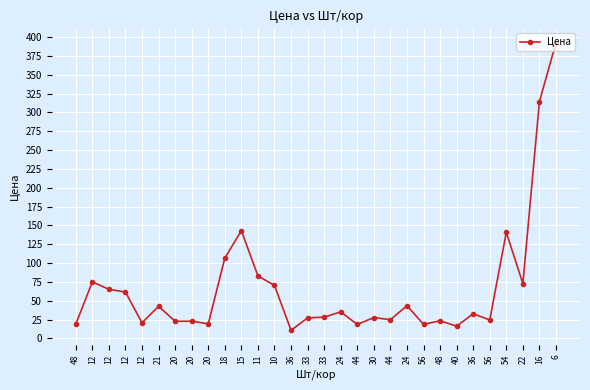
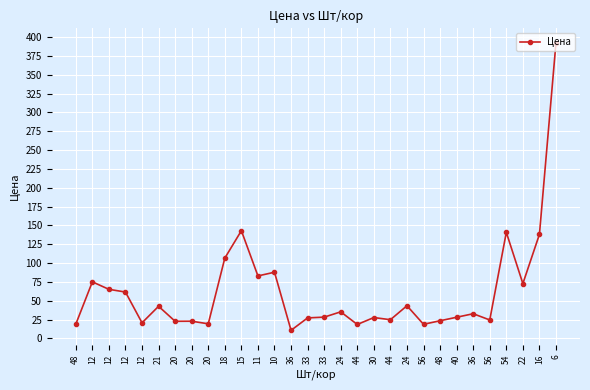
10: 70 -> 90
40: 20 -> 30
16: 310 -> 140
